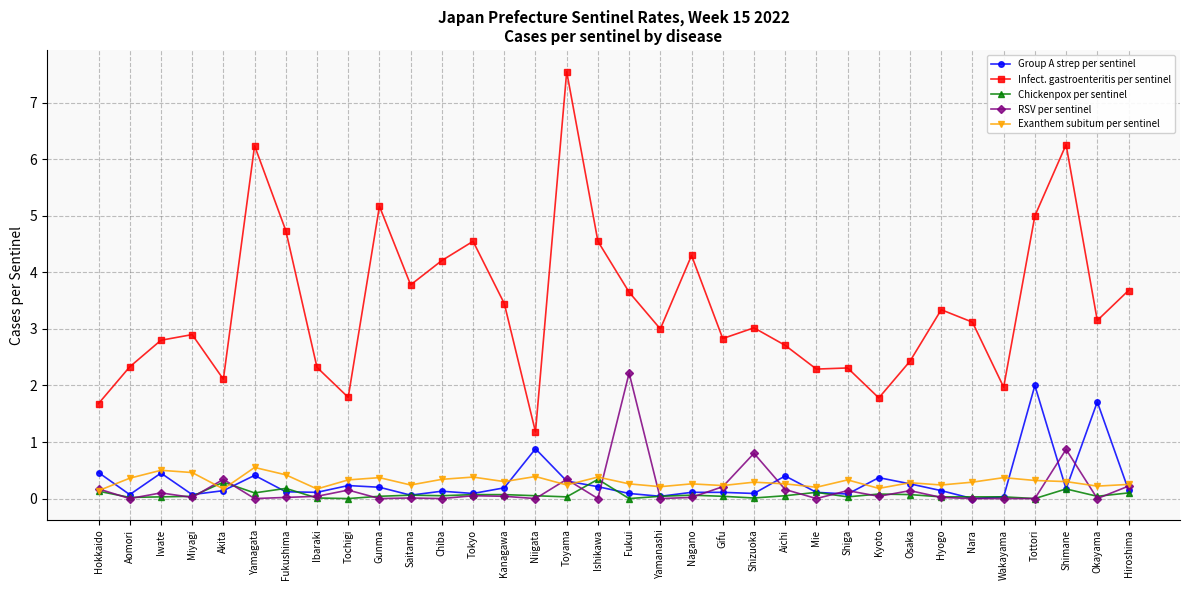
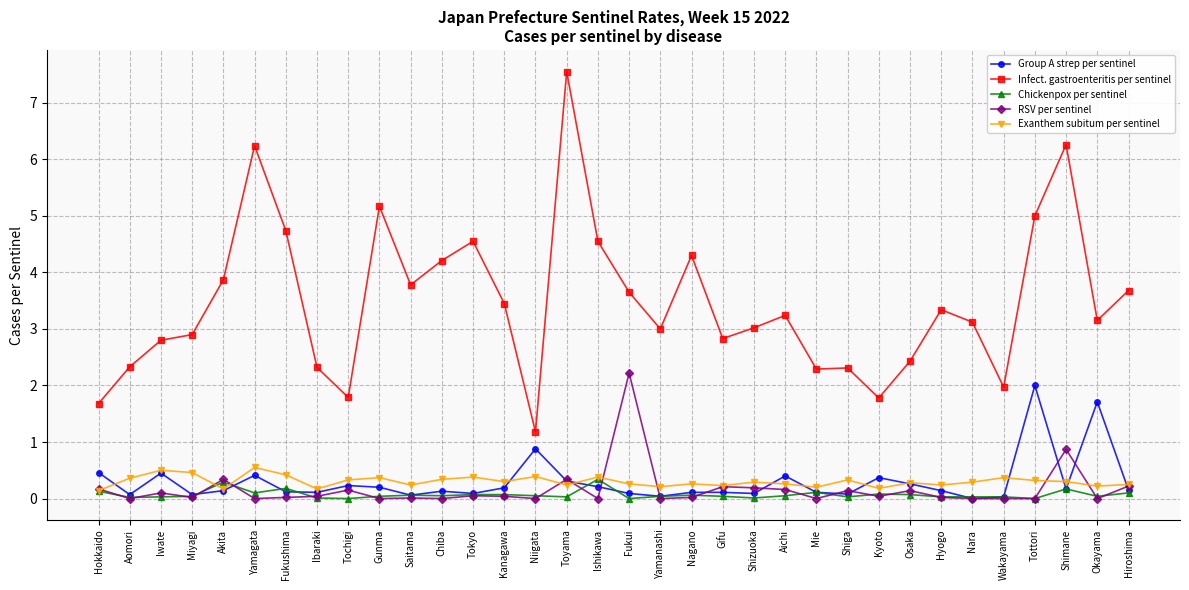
Infect. gastroenteritis per sentinel, Akita: 2.1 -> 3.9
RSV per sentinel, Shizuoka: 0.8 -> 0.2
Infect. gastroenteritis per sentinel, Aichi: 2.7 -> 3.2
